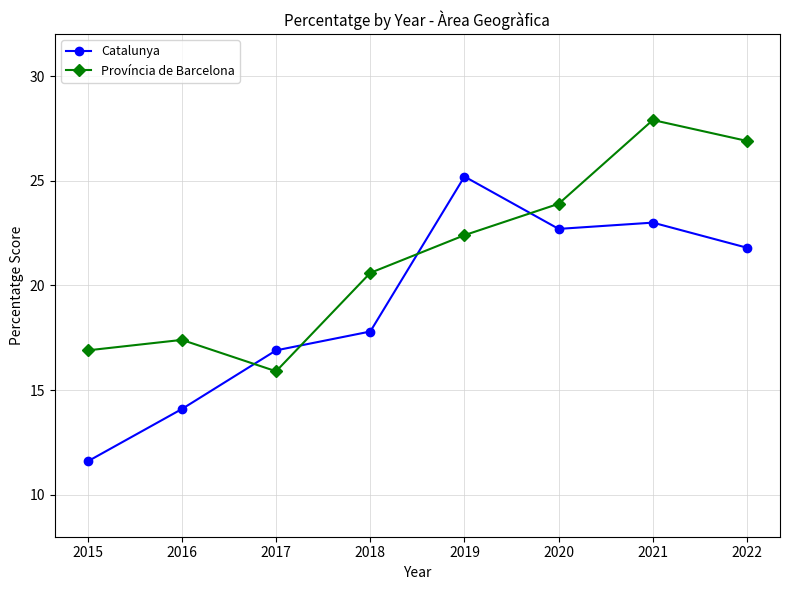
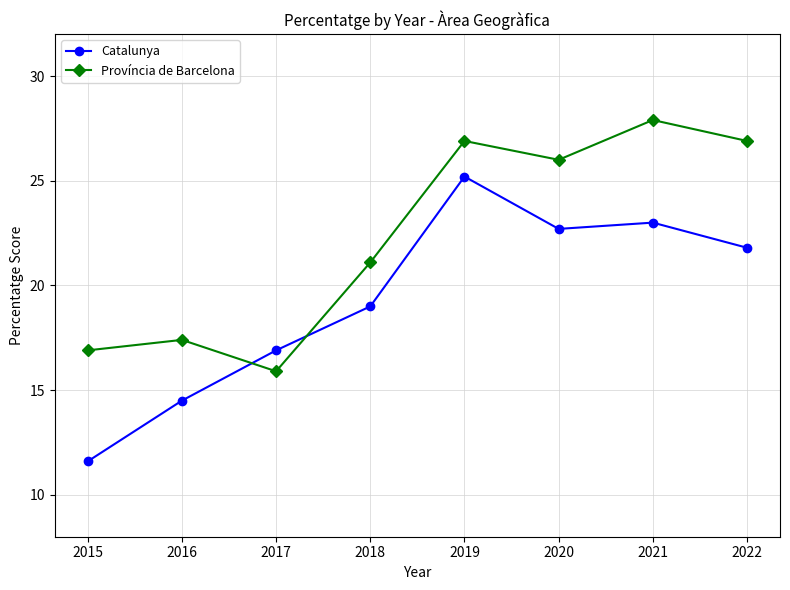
Catalunya, 2016: 14.1 -> 14.5
Catalunya, 2018: 17.8 -> 19.0
Província de Barcelona, 2018: 20.6 -> 21.1
Província de Barcelona, 2019: 22.4 -> 26.9
Província de Barcelona, 2020: 23.9 -> 26.0
